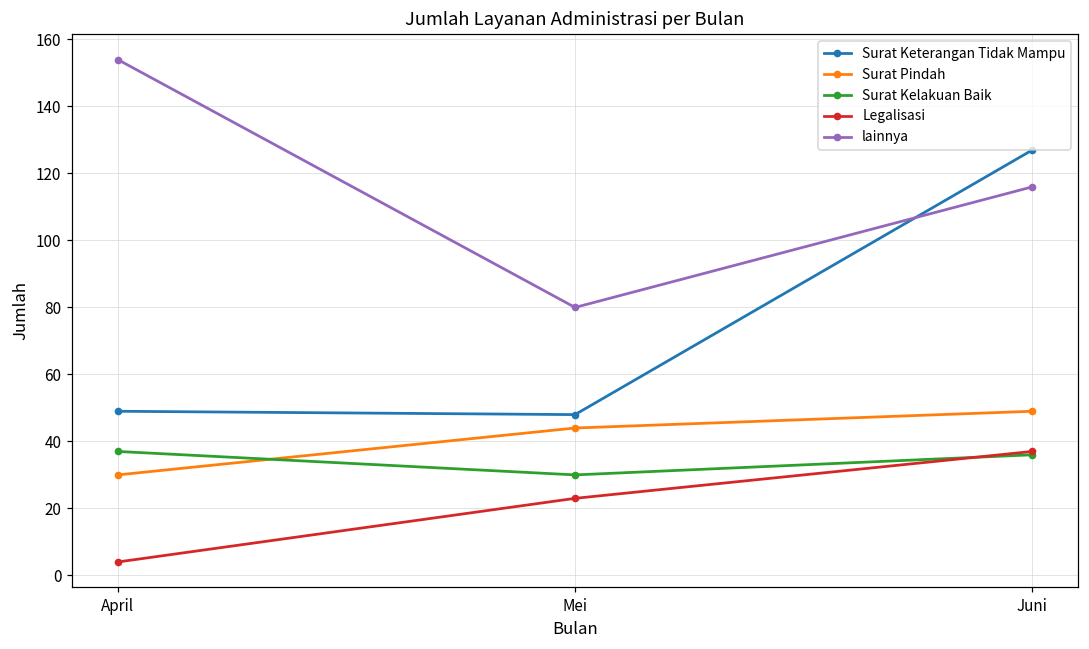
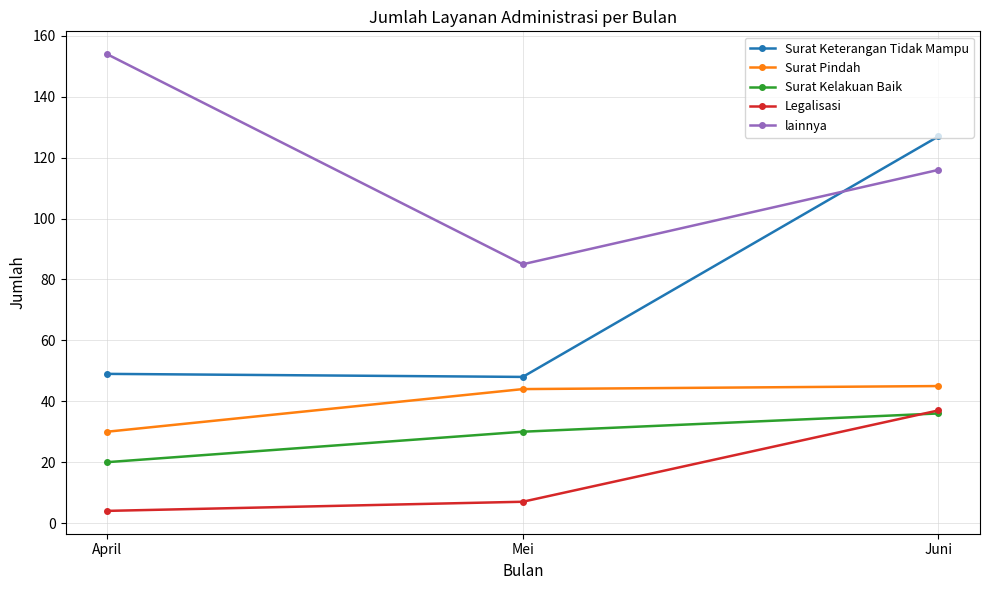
Surat Kelakuan Baik, April: 37 -> 20
Legalisasi, Mei: 23 -> 7
lainnya, Mei: 80 -> 85
Surat Pindah, Juni: 49 -> 45
